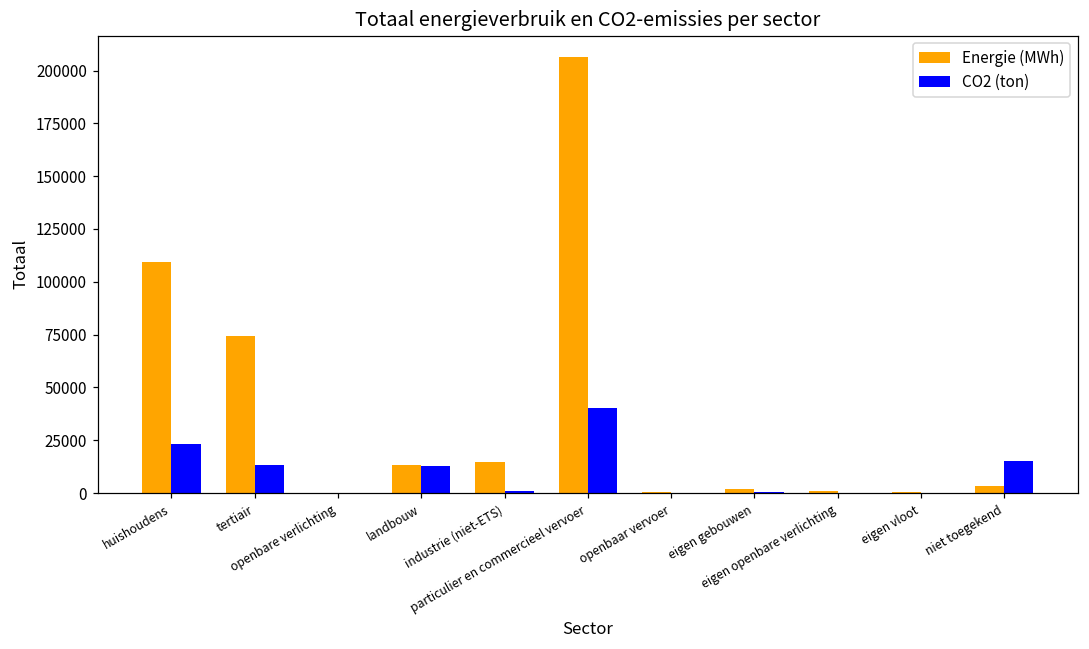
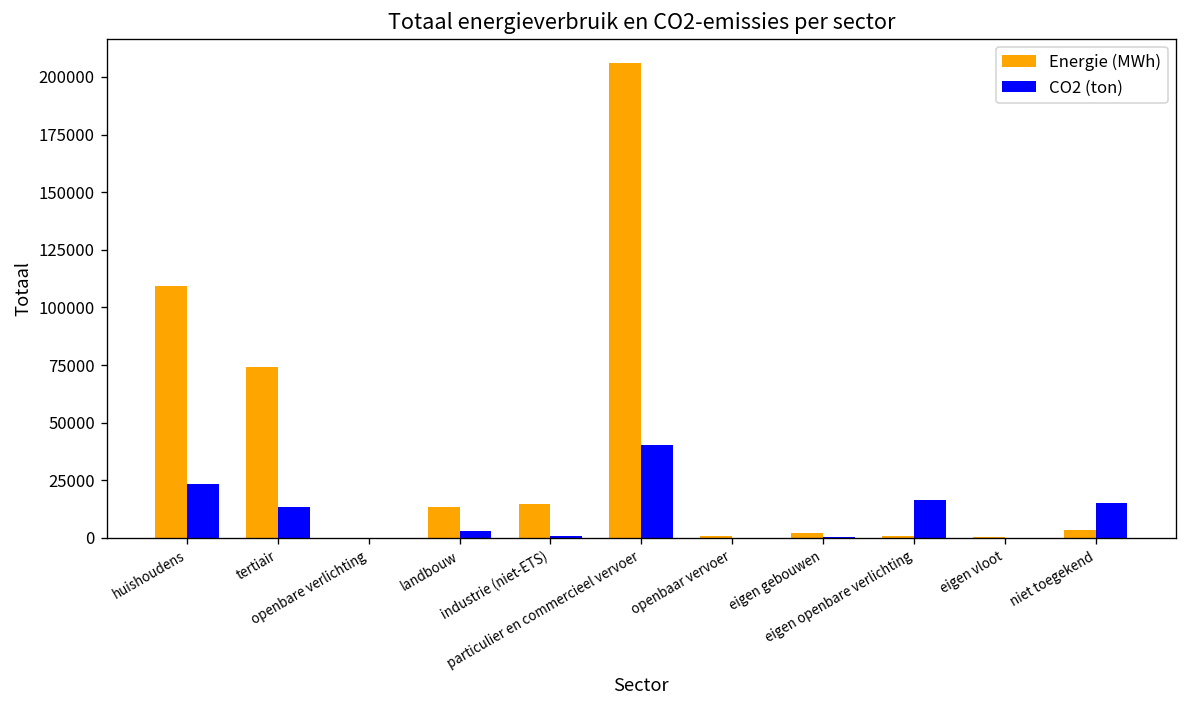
CO2 (ton), landbouw: 13000 -> 3000
CO2 (ton), eigen openbare verlichting: 0 -> 16000
